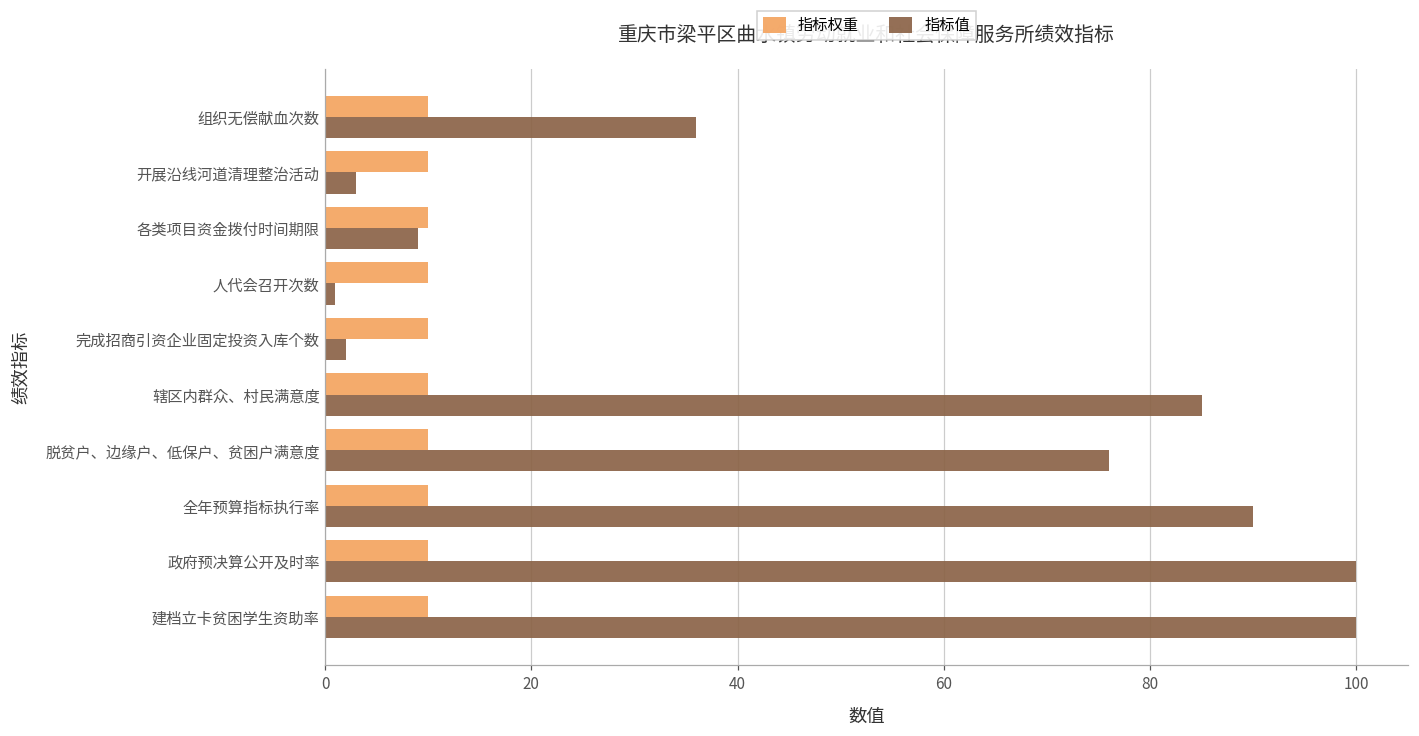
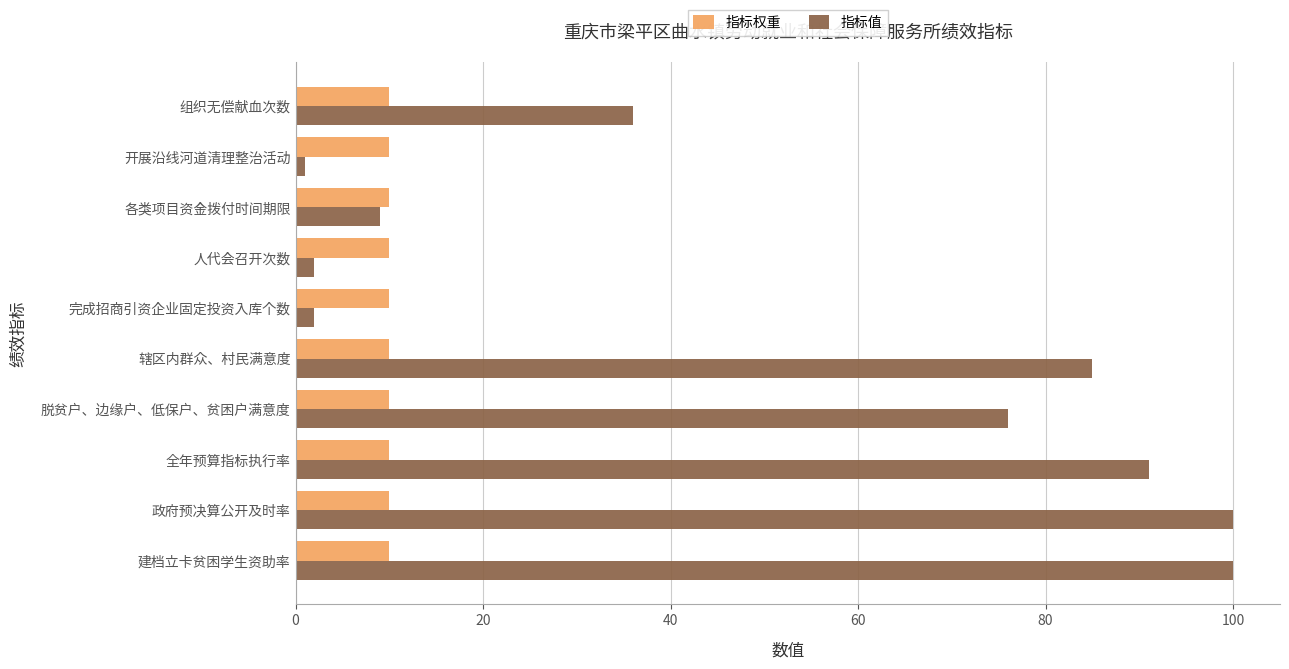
指标值, 开展沿线河道清理整治活动: 3 -> 1
指标值, 人代会召开次数: 1 -> 2
指标值, 全年预算指标执行率: 90 -> 91
